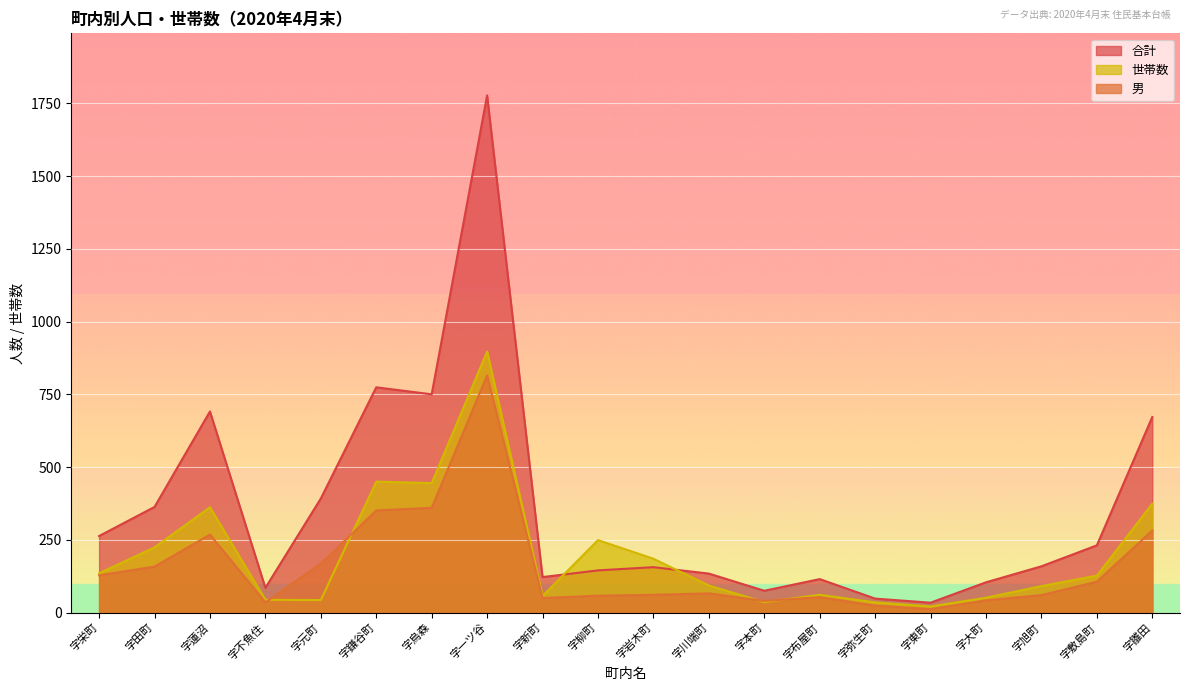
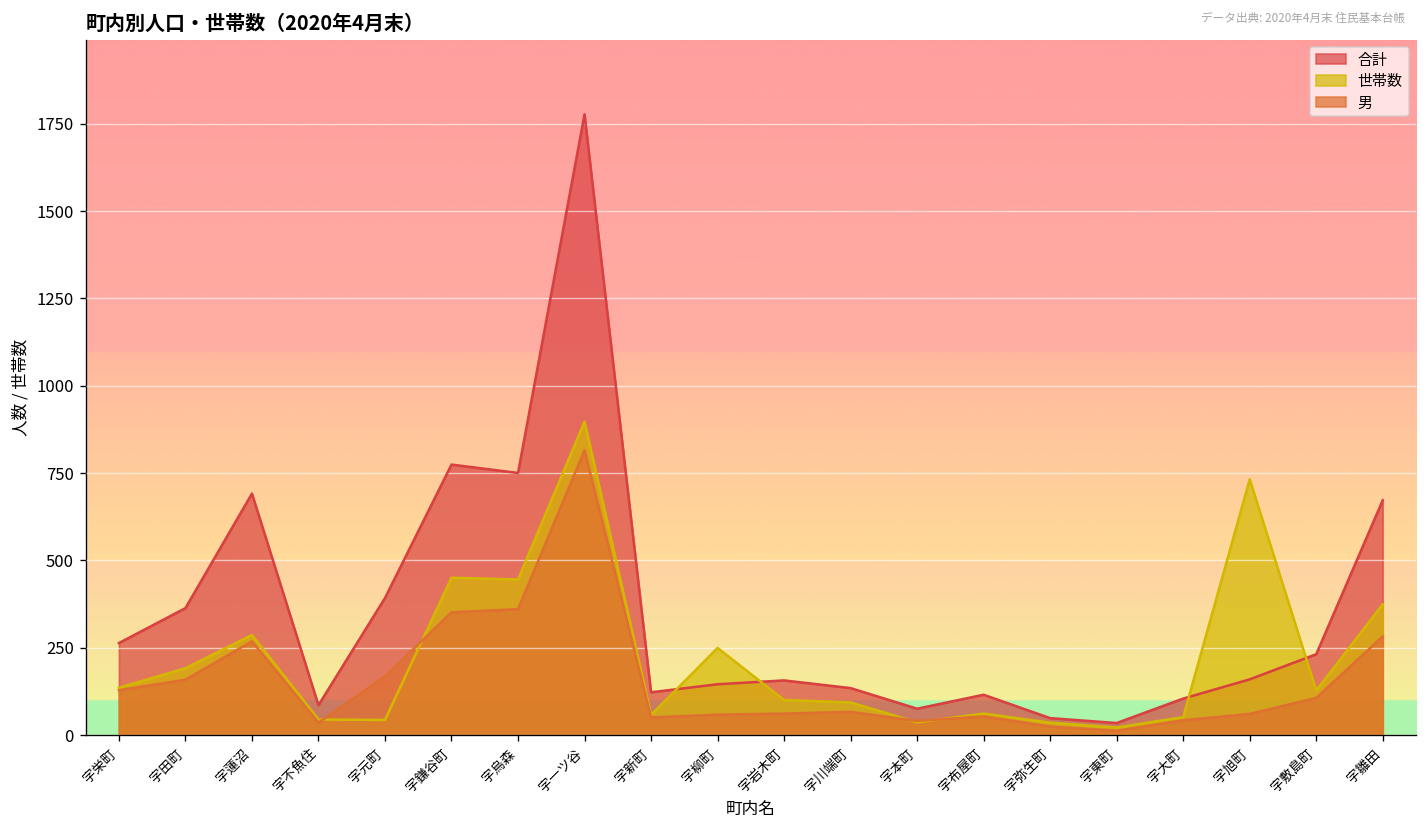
世帯数, 字田町: 220 -> 190
世帯数, 字蓮沼: 360 -> 290
世帯数, 字岩木町: 190 -> 100
世帯数, 字旭町: 90 -> 730
